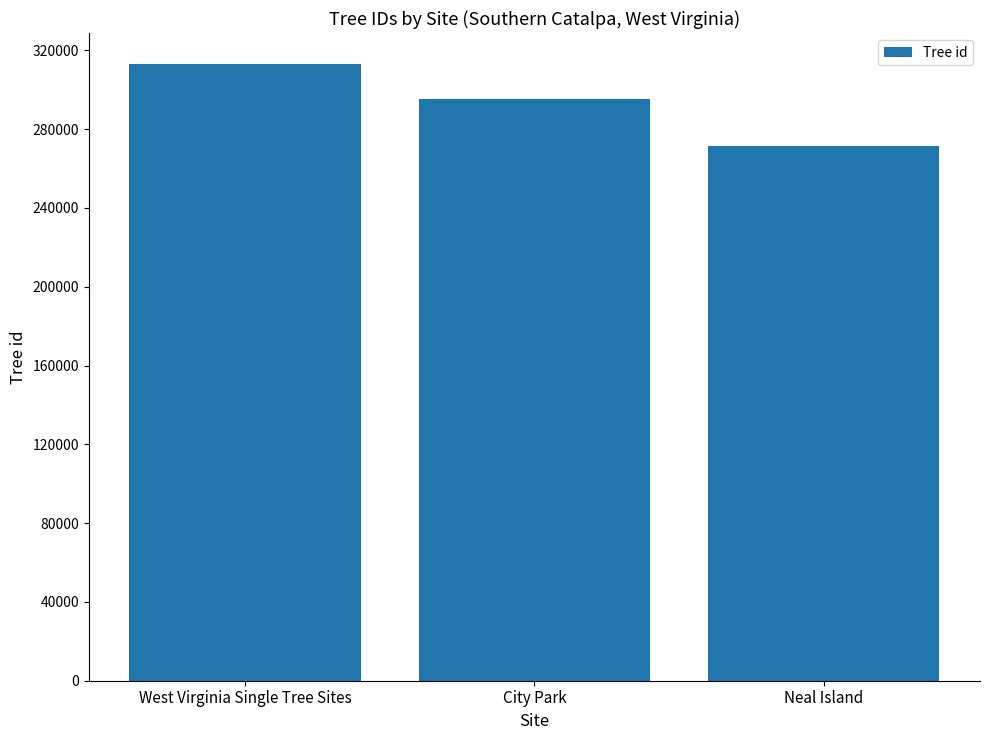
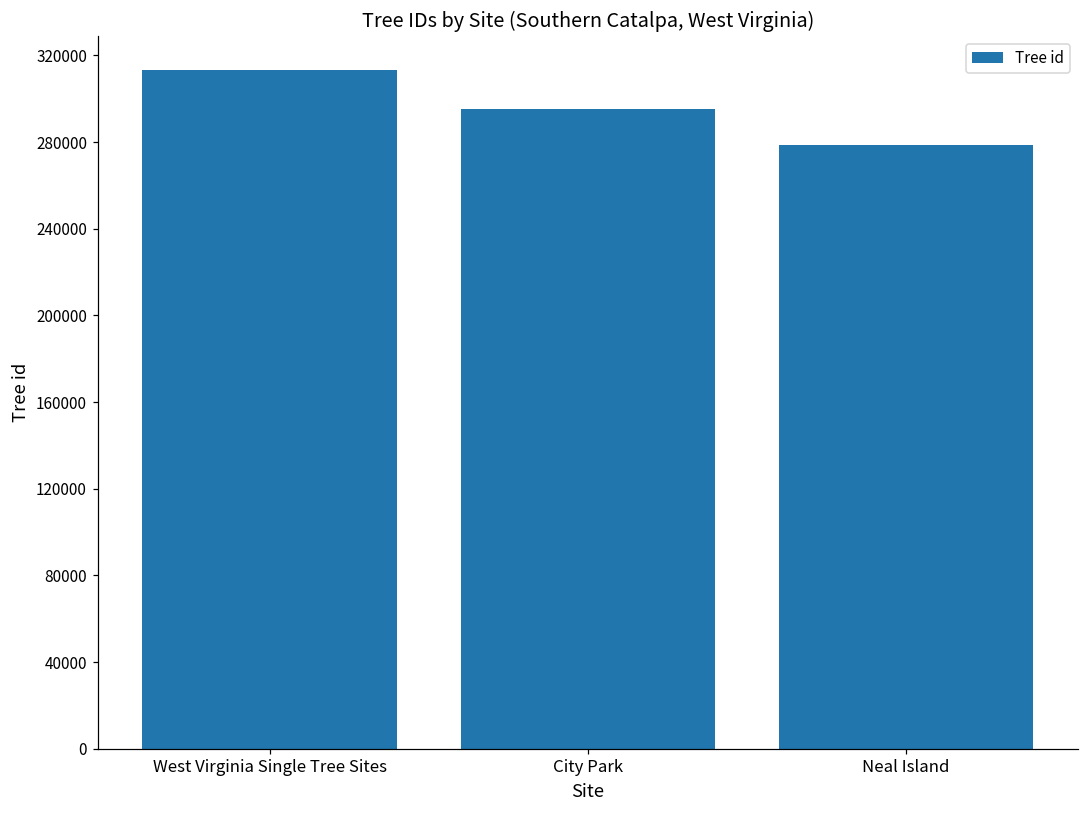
Neal Island: 272000 -> 279000
